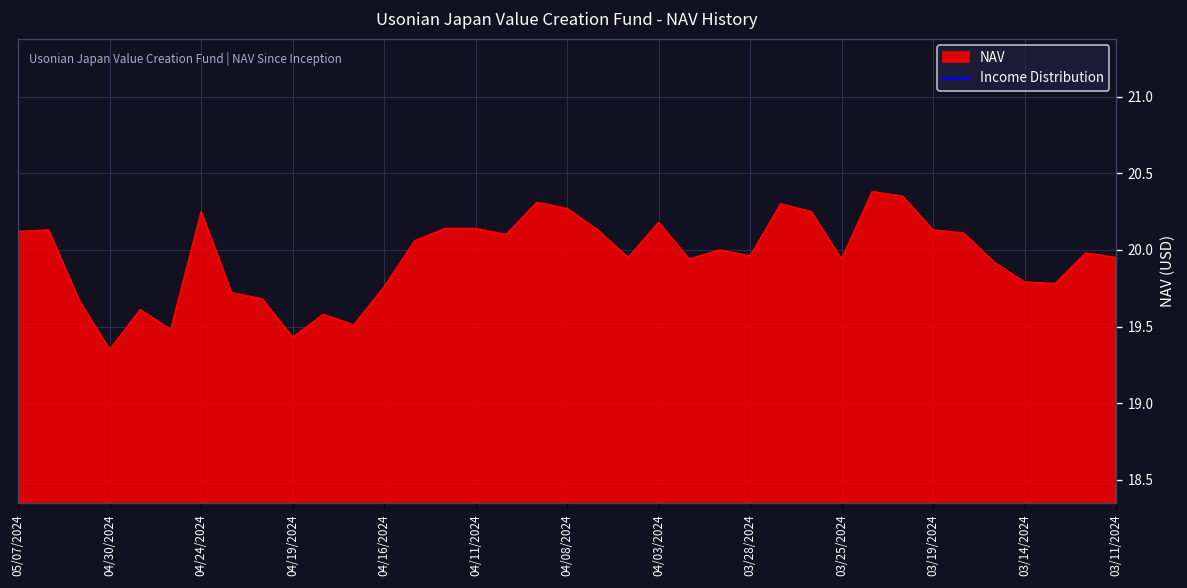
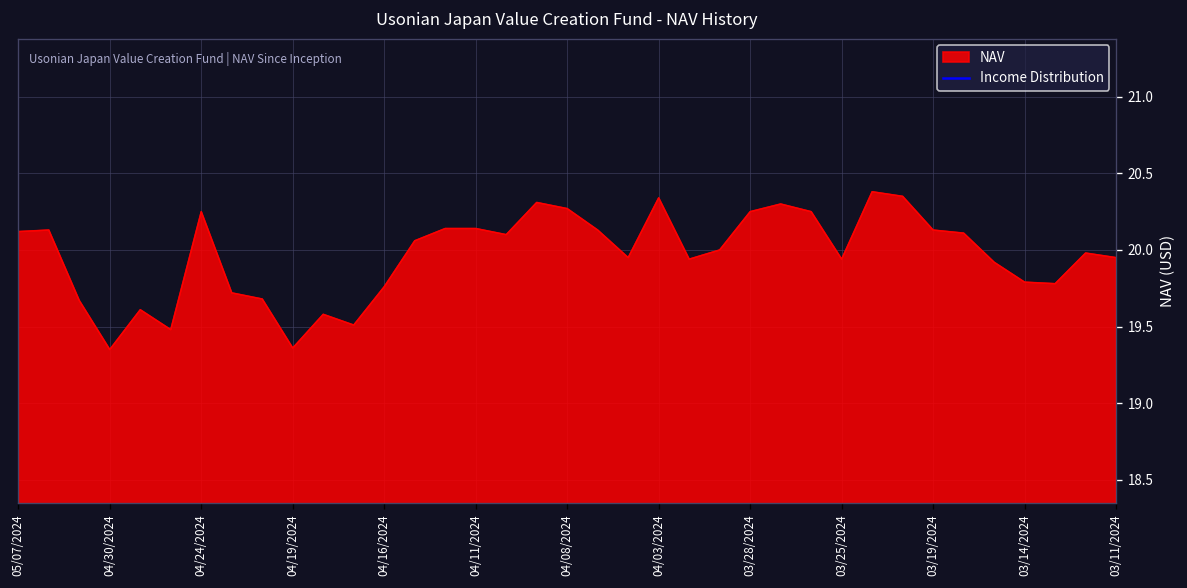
NAV, 04/19/2024: 19.43 -> 19.36
NAV, 04/03/2024: 20.18 -> 20.34
NAV, 03/28/2024: 19.96 -> 20.25
